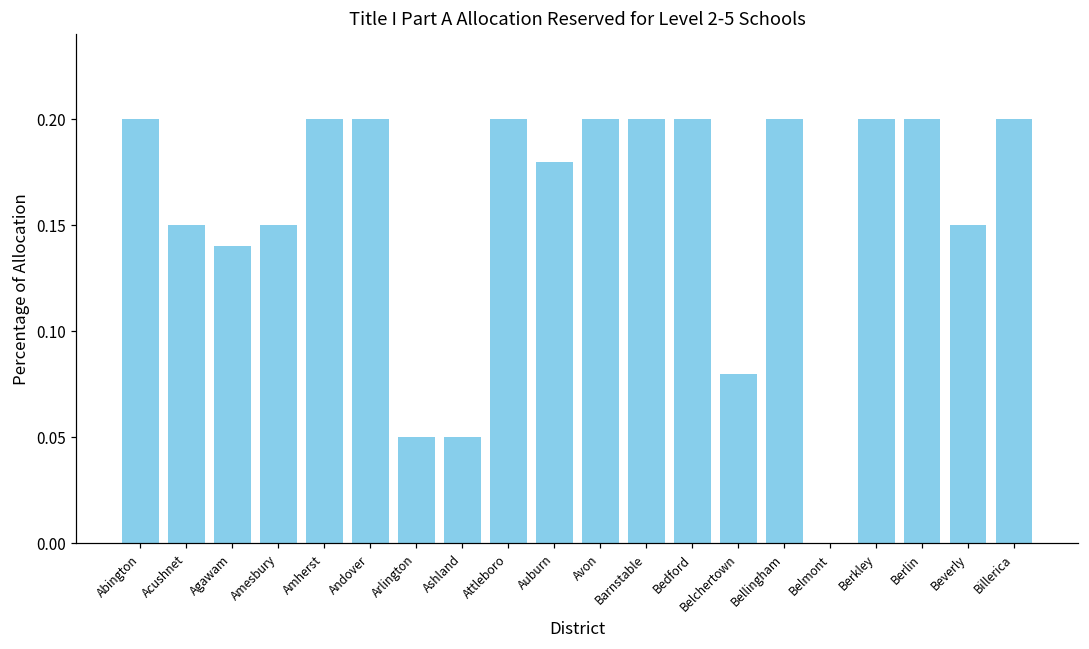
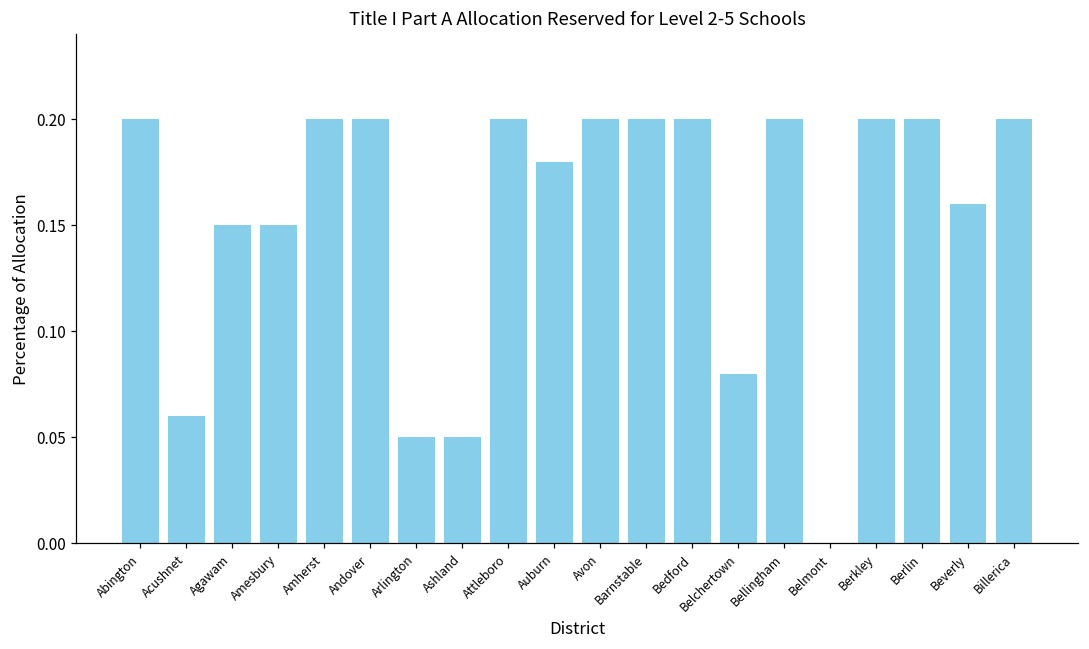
Acushnet: 0.15 -> 0.06
Agawam: 0.14 -> 0.15
Beverly: 0.15 -> 0.16
